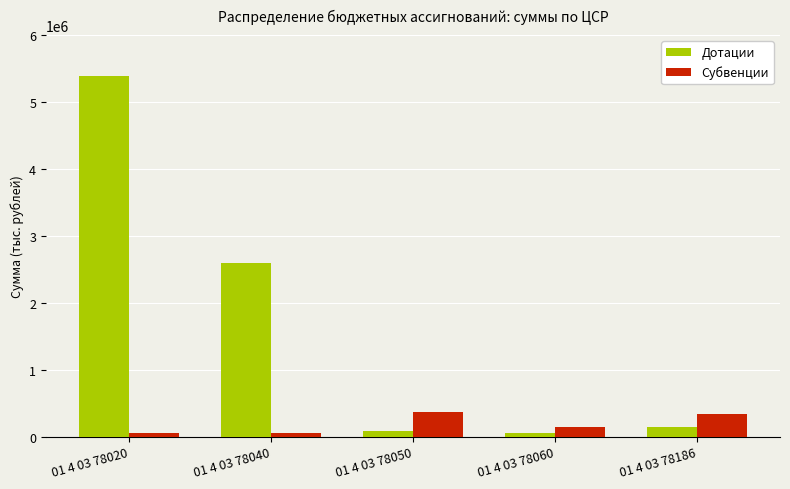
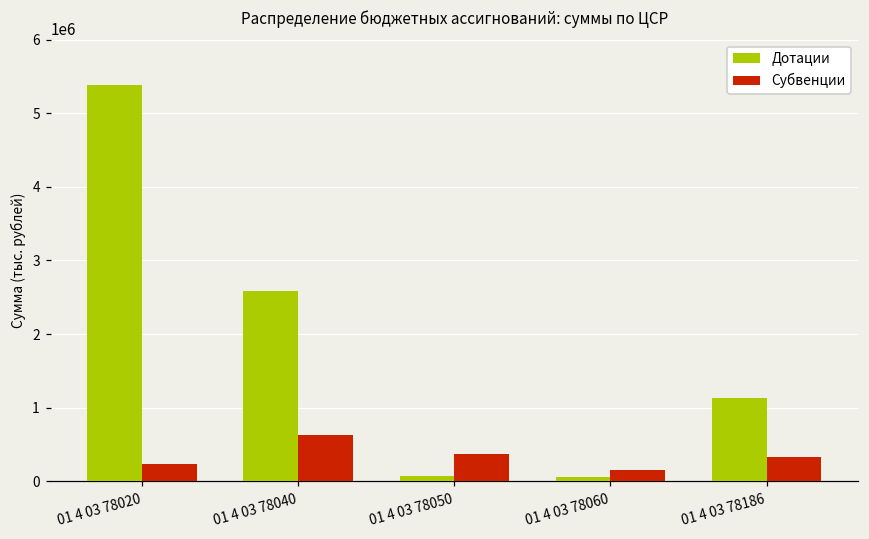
Субвенции, 01 4 03 78020: 100000 -> 200000
Субвенции, 01 4 03 78040: 100000 -> 600000
Дотации, 01 4 03 78186: 100000 -> 1100000
